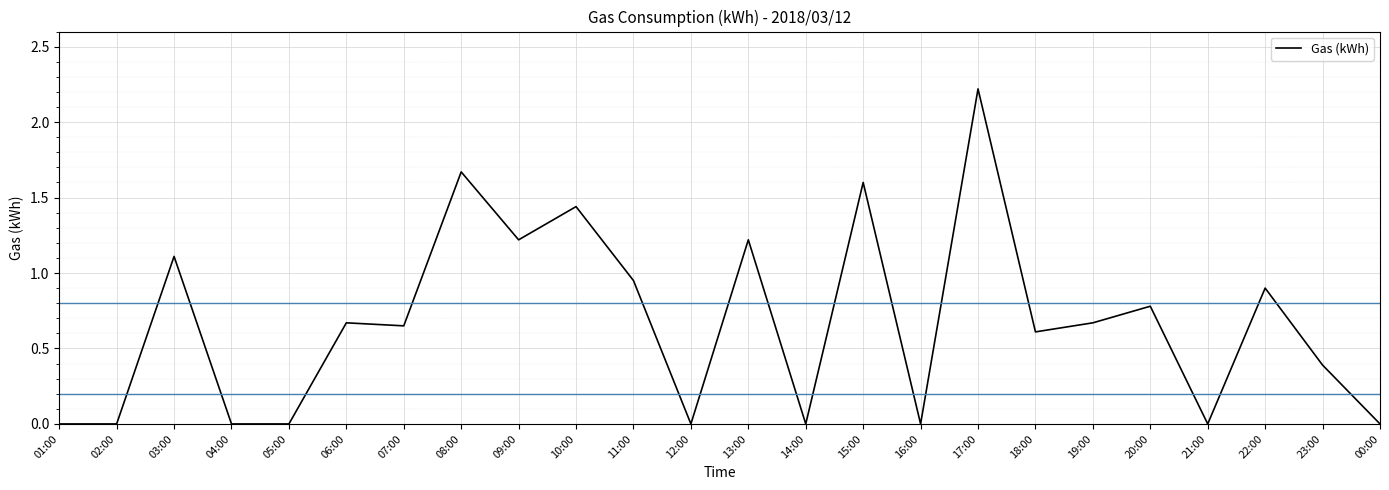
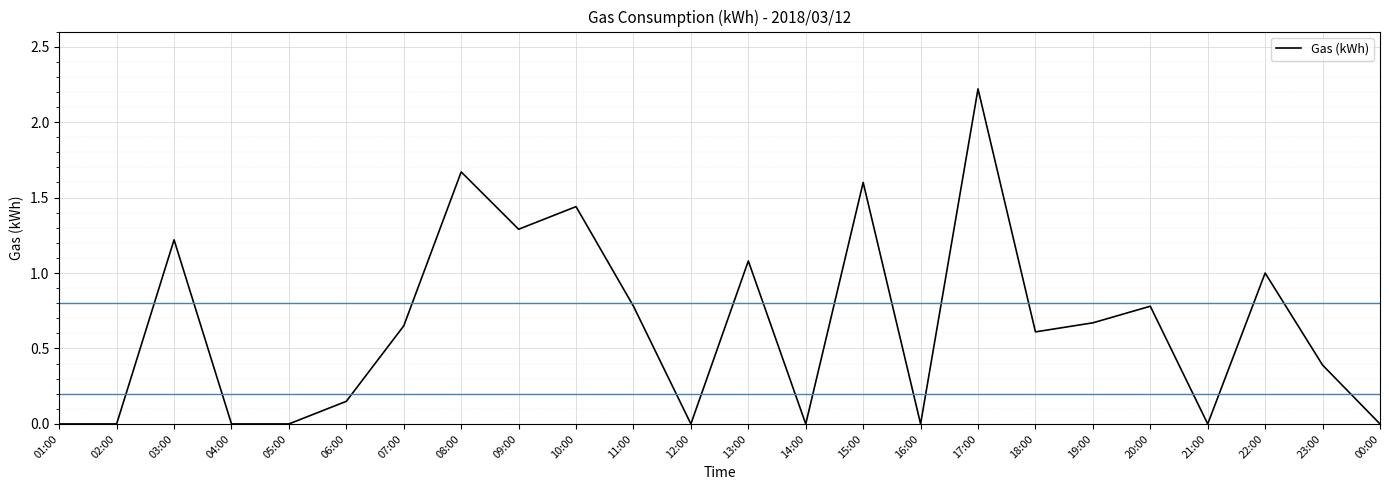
03:00: 1.11 -> 1.22
06:00: 0.67 -> 0.15
09:00: 1.22 -> 1.29
11:00: 0.95 -> 0.78
13:00: 1.22 -> 1.08
22:00: 0.9 -> 1.0
